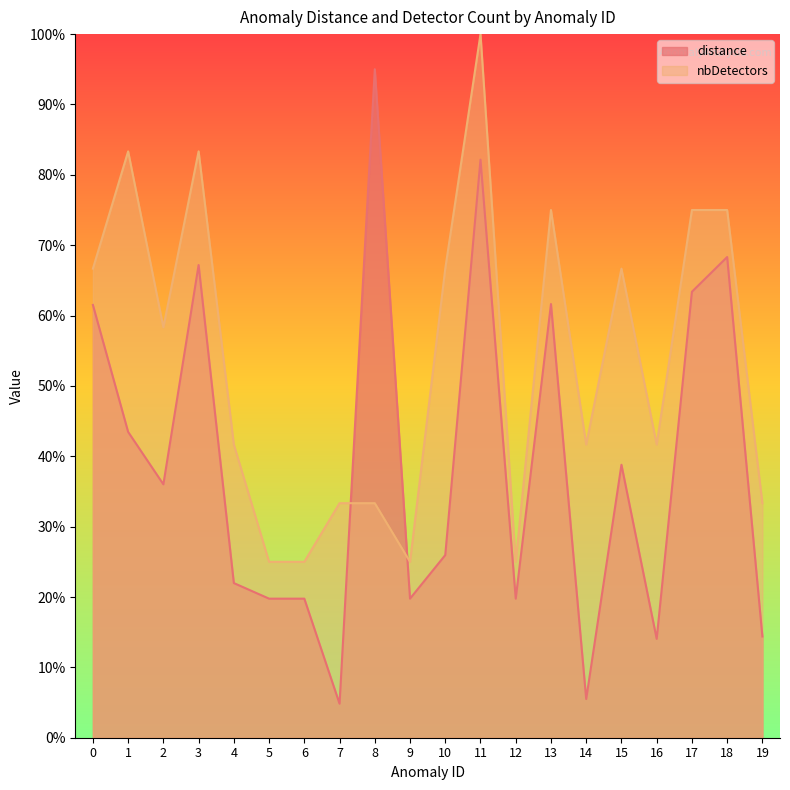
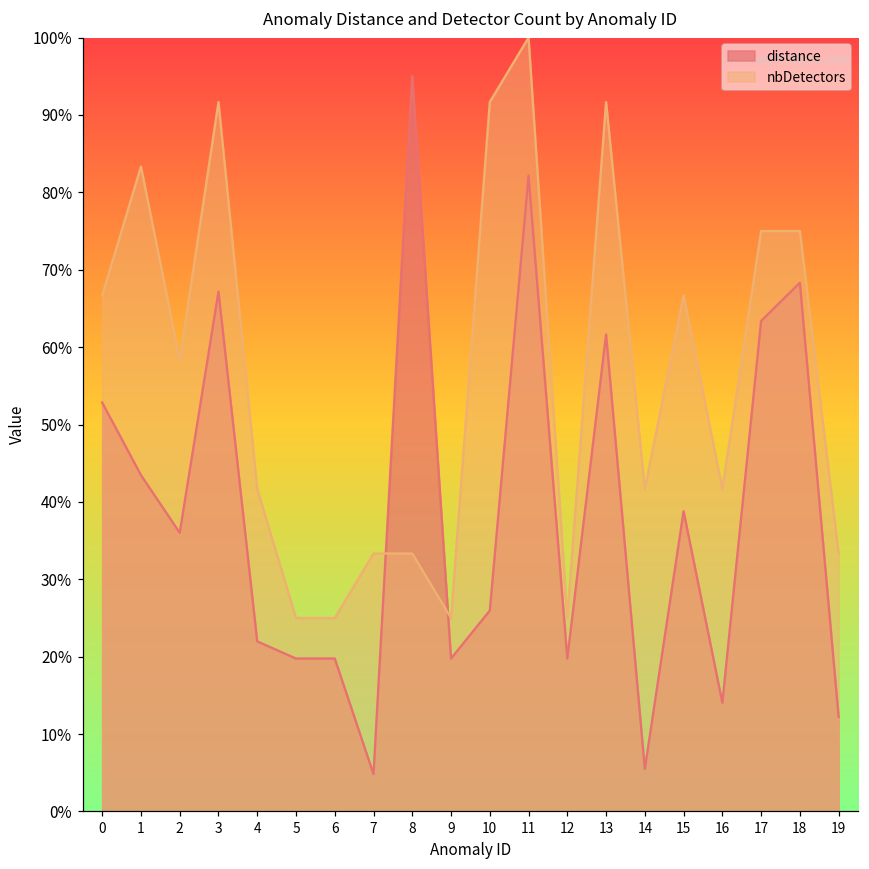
distance, 0: 62% -> 53%
nbDetectors, 3: 83% -> 92%
nbDetectors, 10: 67% -> 92%
nbDetectors, 13: 75% -> 92%
distance, 19: 14% -> 12%
